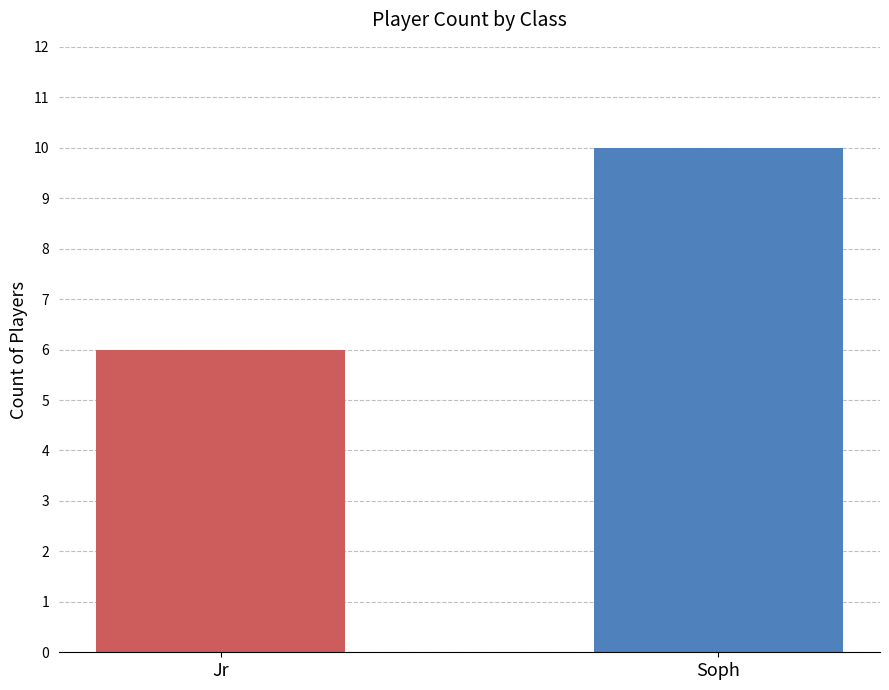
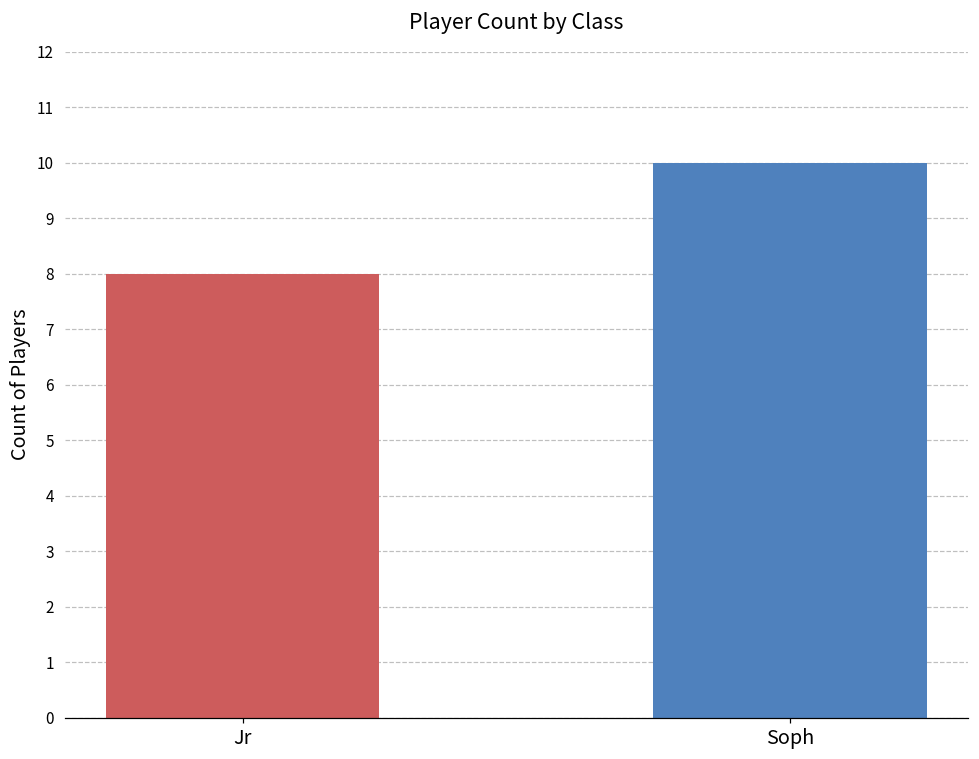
Jr: 6 -> 8
